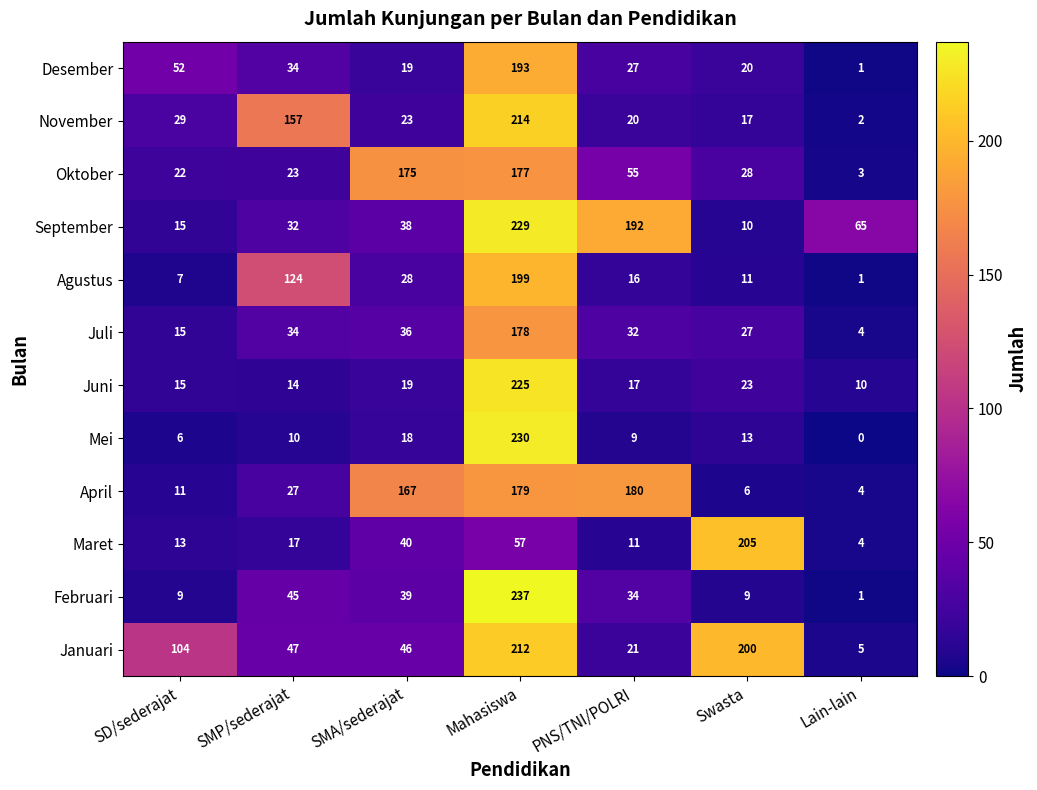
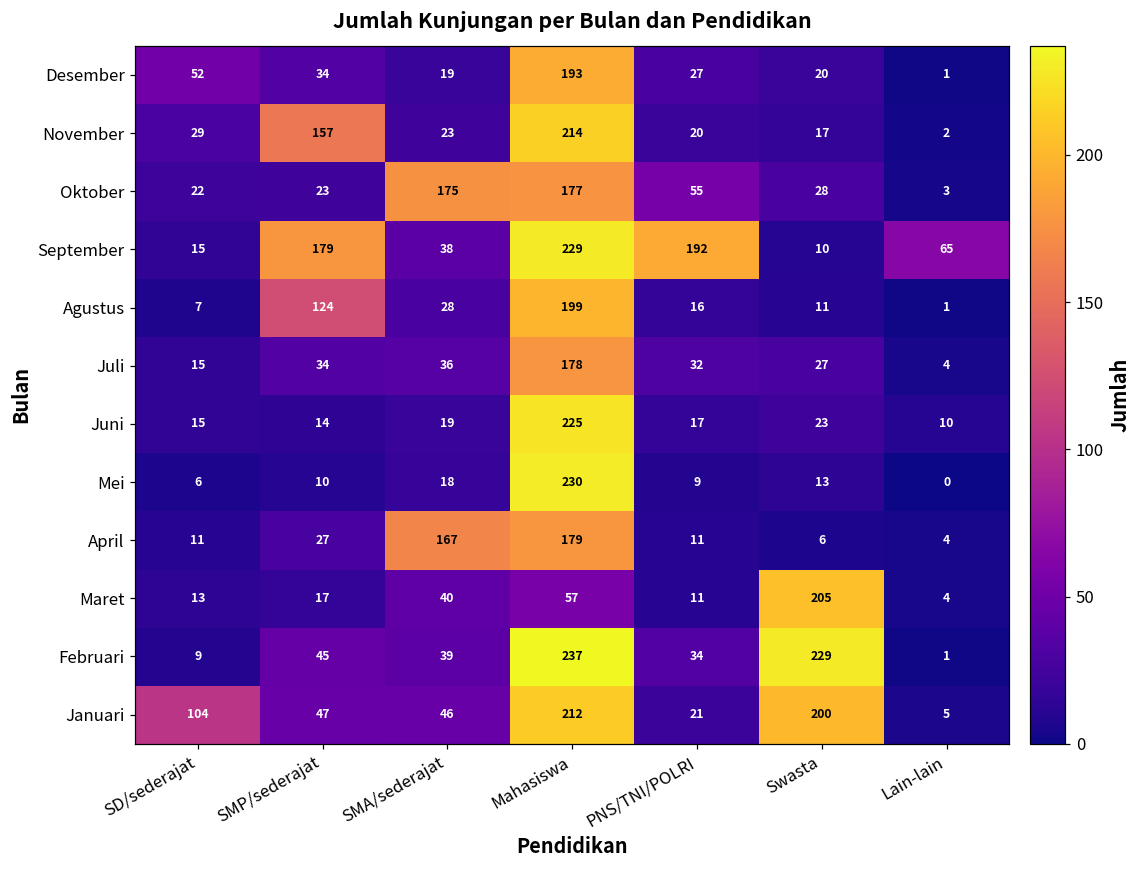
September, SMP/sederajat: 32 -> 179
April, PNS/TNI/POLRI: 180 -> 11
Februari, Swasta: 9 -> 229
